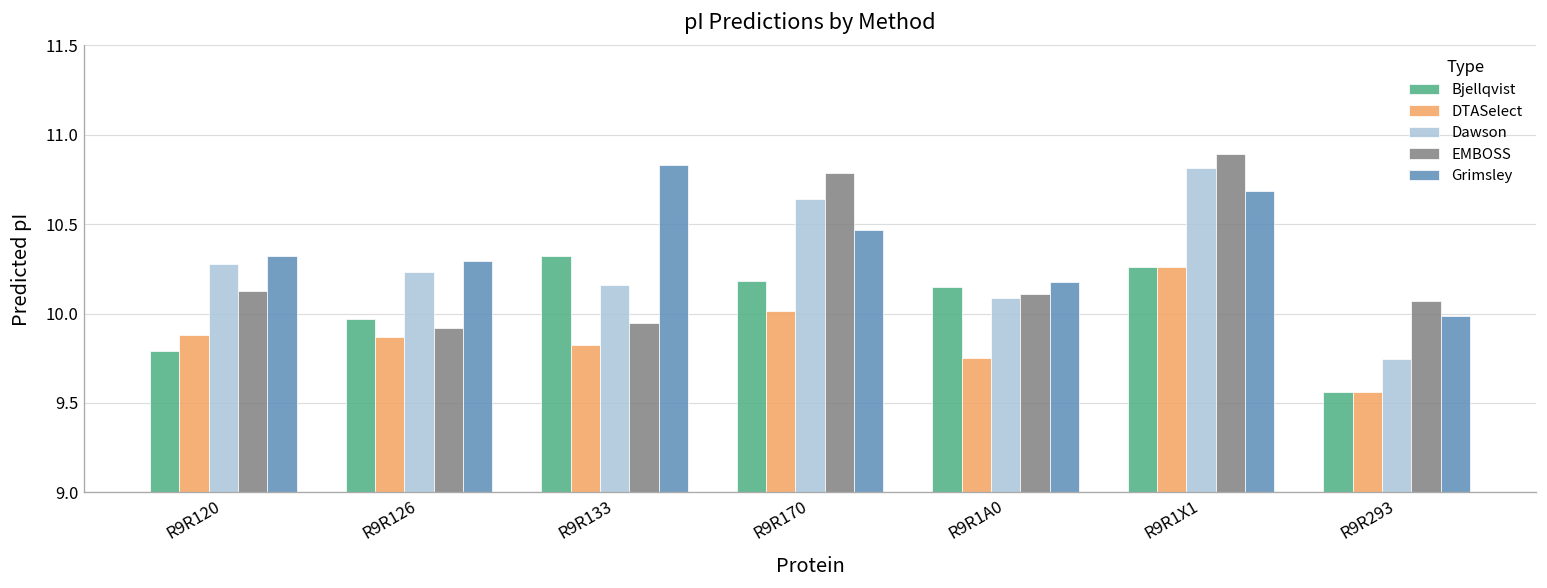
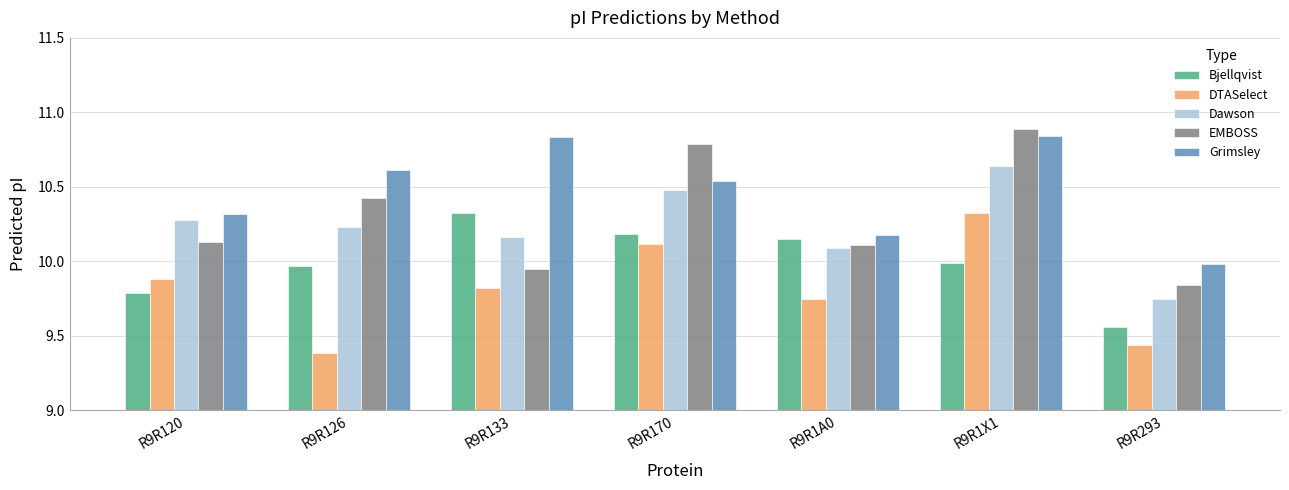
DTASelect, R9R126: 9.87 -> 9.39
EMBOSS, R9R126: 9.92 -> 10.42
Grimsley, R9R126: 10.29 -> 10.61
DTASelect, R9R170: 10.01 -> 10.12
Dawson, R9R170: 10.64 -> 10.48
Grimsley, R9R170: 10.47 -> 10.54
Bjellqvist, R9R1X1: 10.26 -> 9.99
DTASelect, R9R1X1: 10.26 -> 10.32
Dawson, R9R1X1: 10.81 -> 10.64
Grimsley, R9R1X1: 10.69 -> 10.84
DTASelect, R9R293: 9.56 -> 9.44
EMBOSS, R9R293: 10.07 -> 9.84
